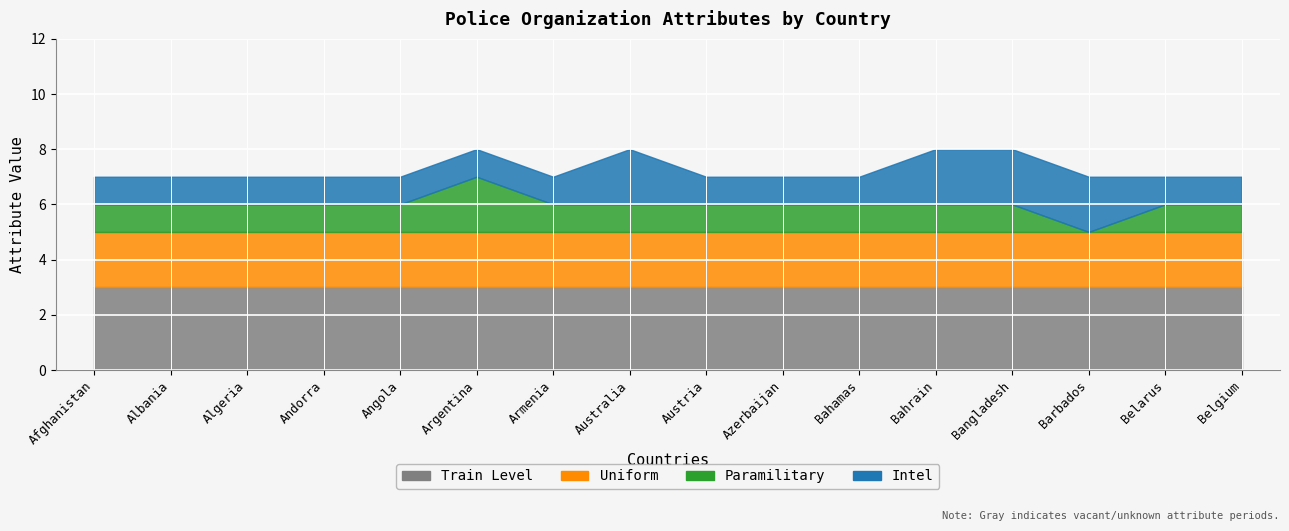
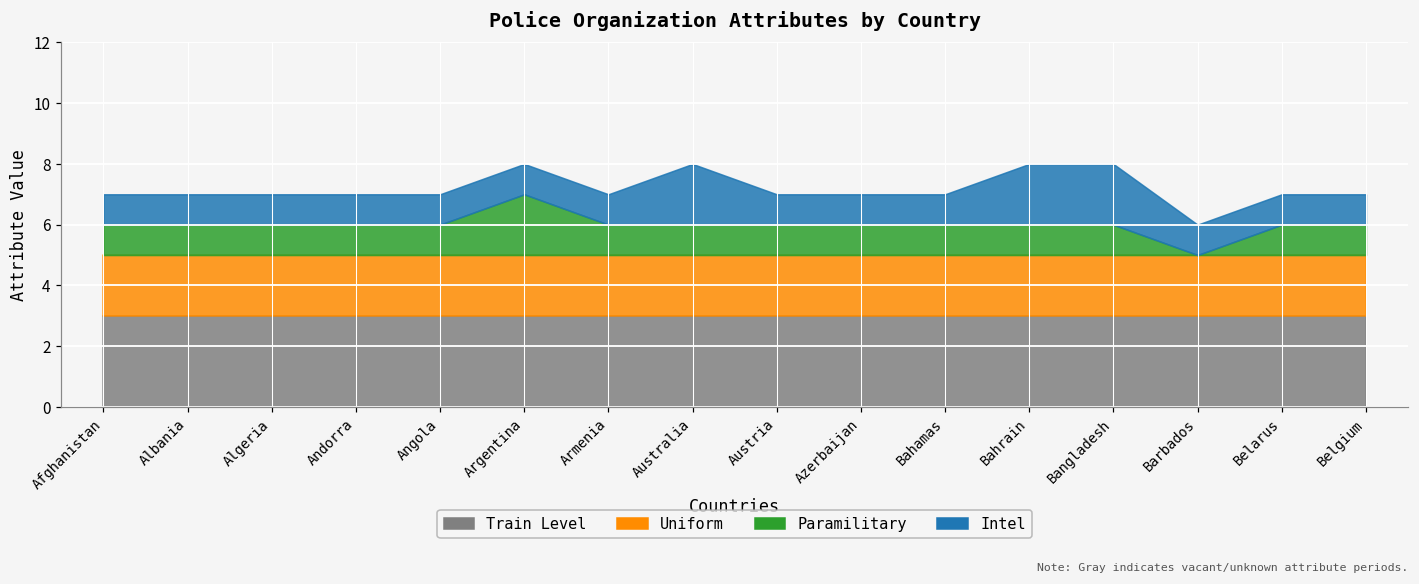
Intel, Barbados: 2 -> 1
